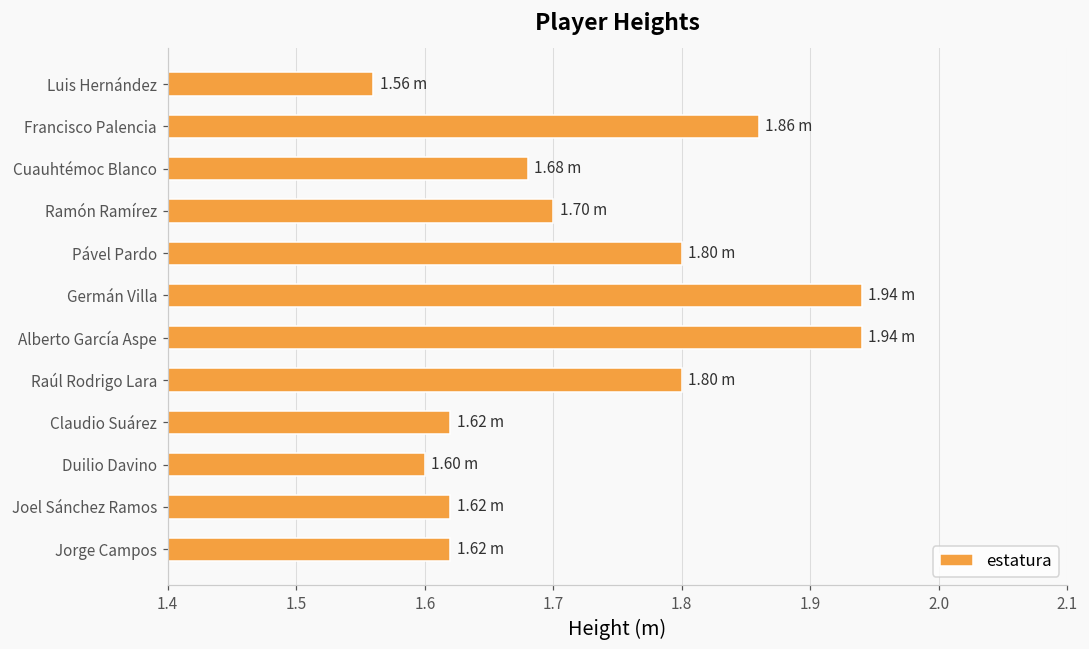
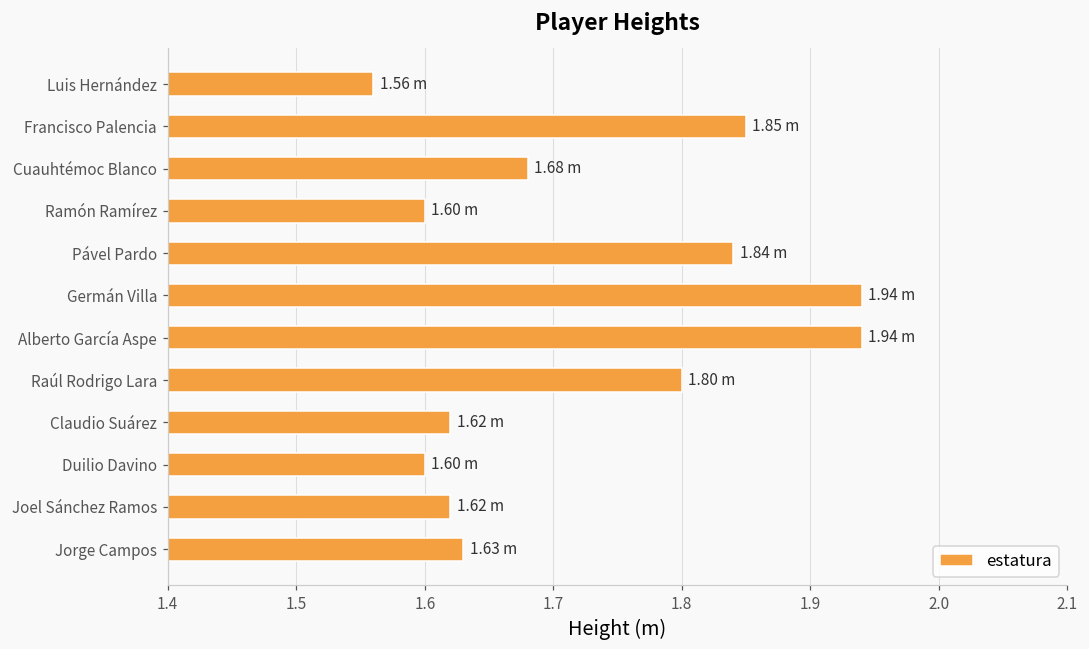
Francisco Palencia: 1.86 -> 1.85
Ramón Ramírez: 1.70 -> 1.60
Pável Pardo: 1.80 -> 1.84
Jorge Campos: 1.62 -> 1.63
